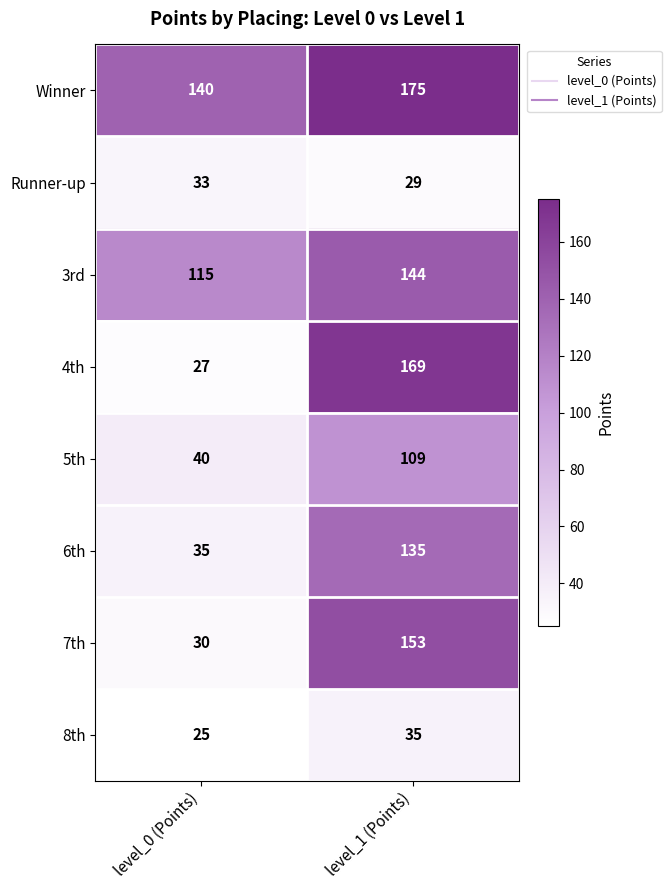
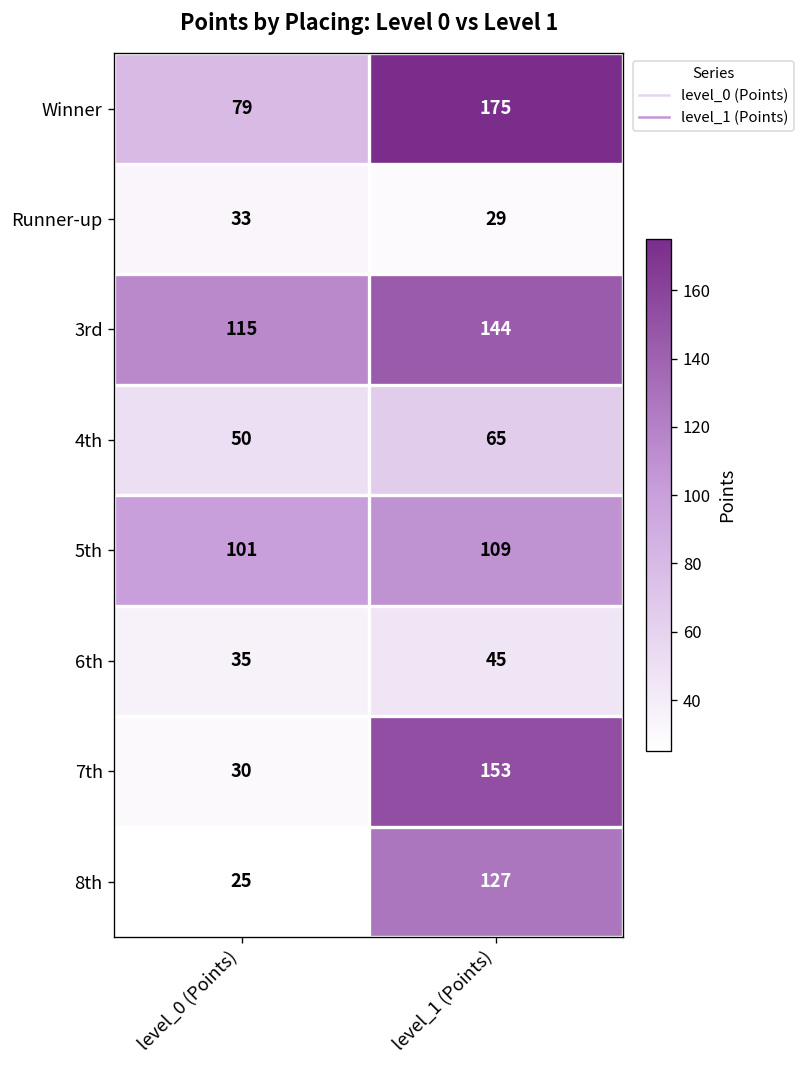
Winner, level_0 (Points): 140 -> 79
4th, level_0 (Points): 27 -> 50
4th, level_1 (Points): 169 -> 65
5th, level_0 (Points): 40 -> 101
6th, level_1 (Points): 135 -> 45
8th, level_1 (Points): 35 -> 127
